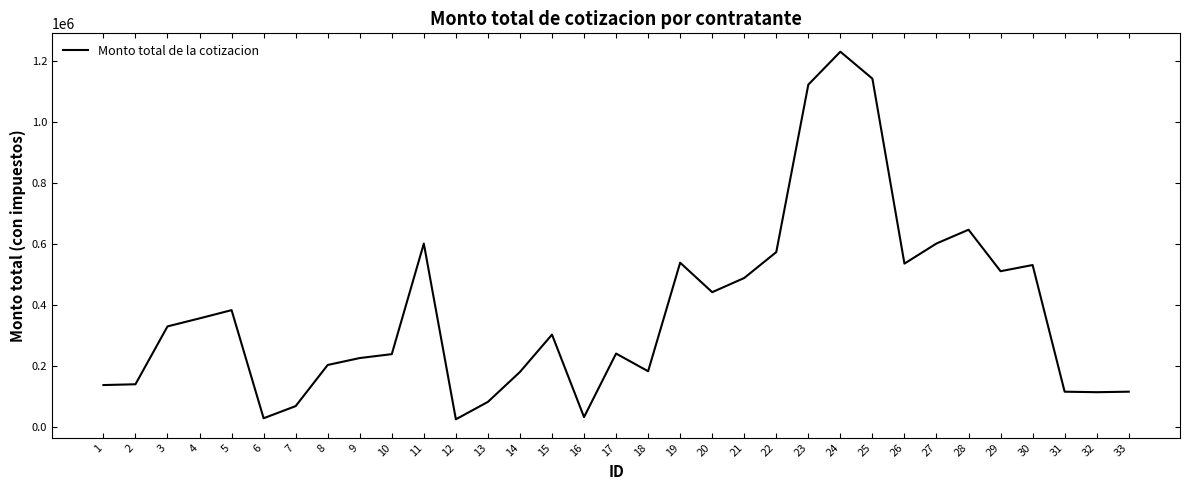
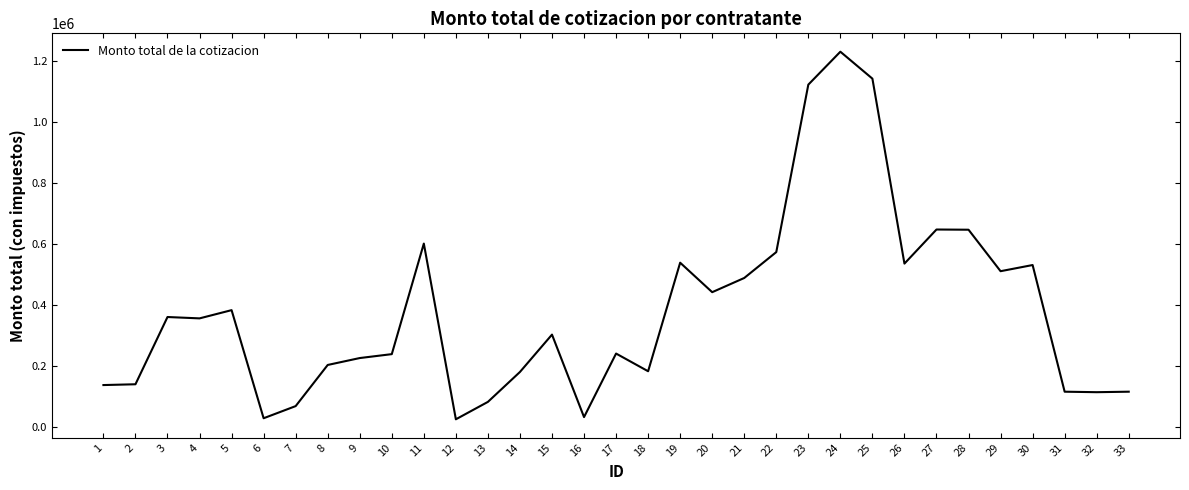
3: 330000 -> 360000
27: 600000 -> 650000
